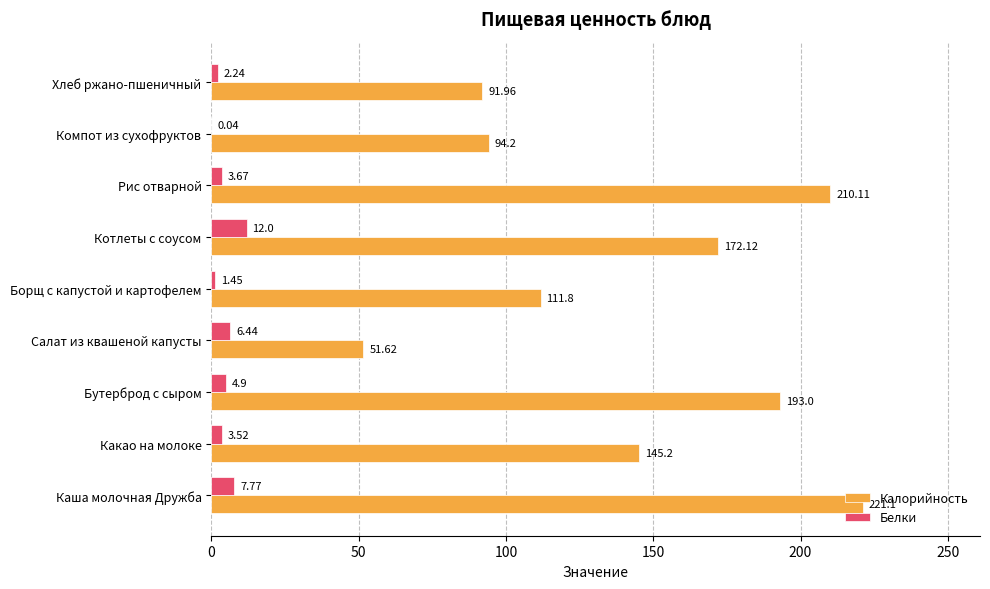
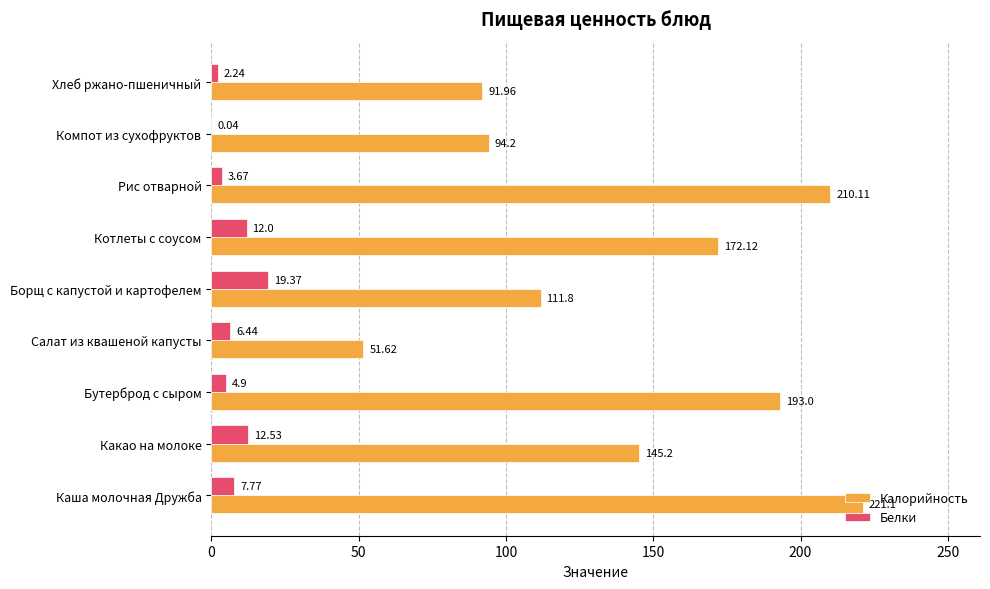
Белки, Борщ с капустой и картофелем: 1.45 -> 19.37
Белки, Какао на молоке: 3.52 -> 12.53
